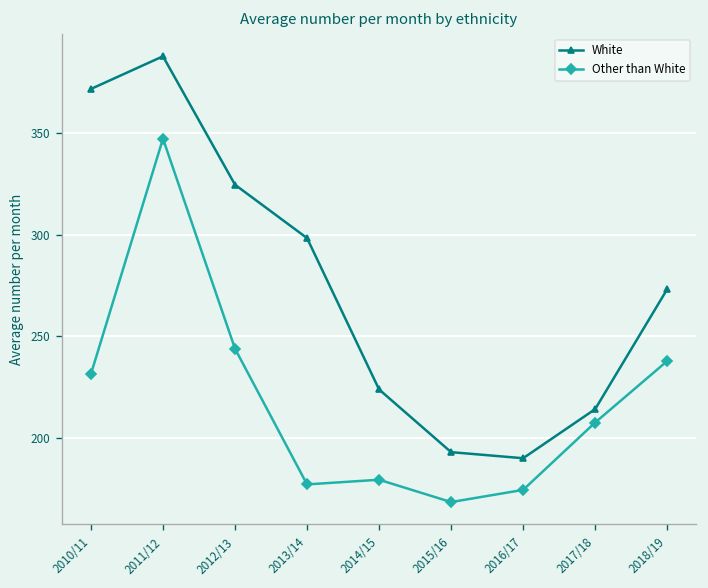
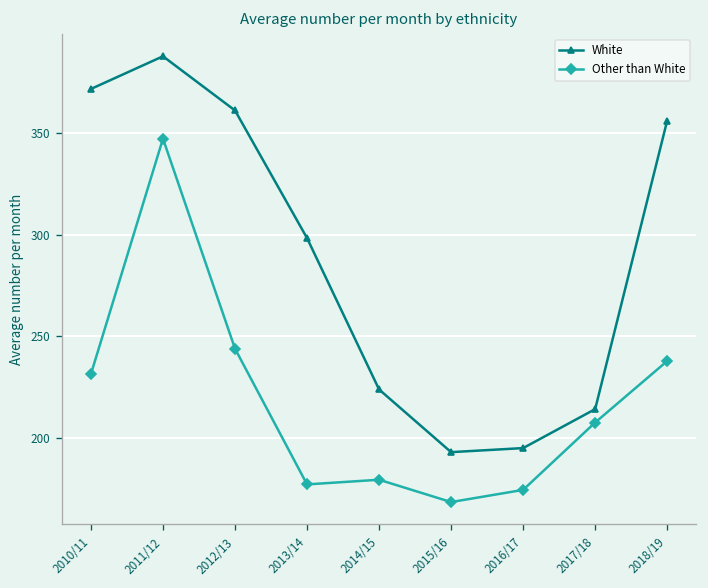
White, 2012/13: 325 -> 361
White, 2016/17: 190 -> 195
White, 2018/19: 273 -> 356
